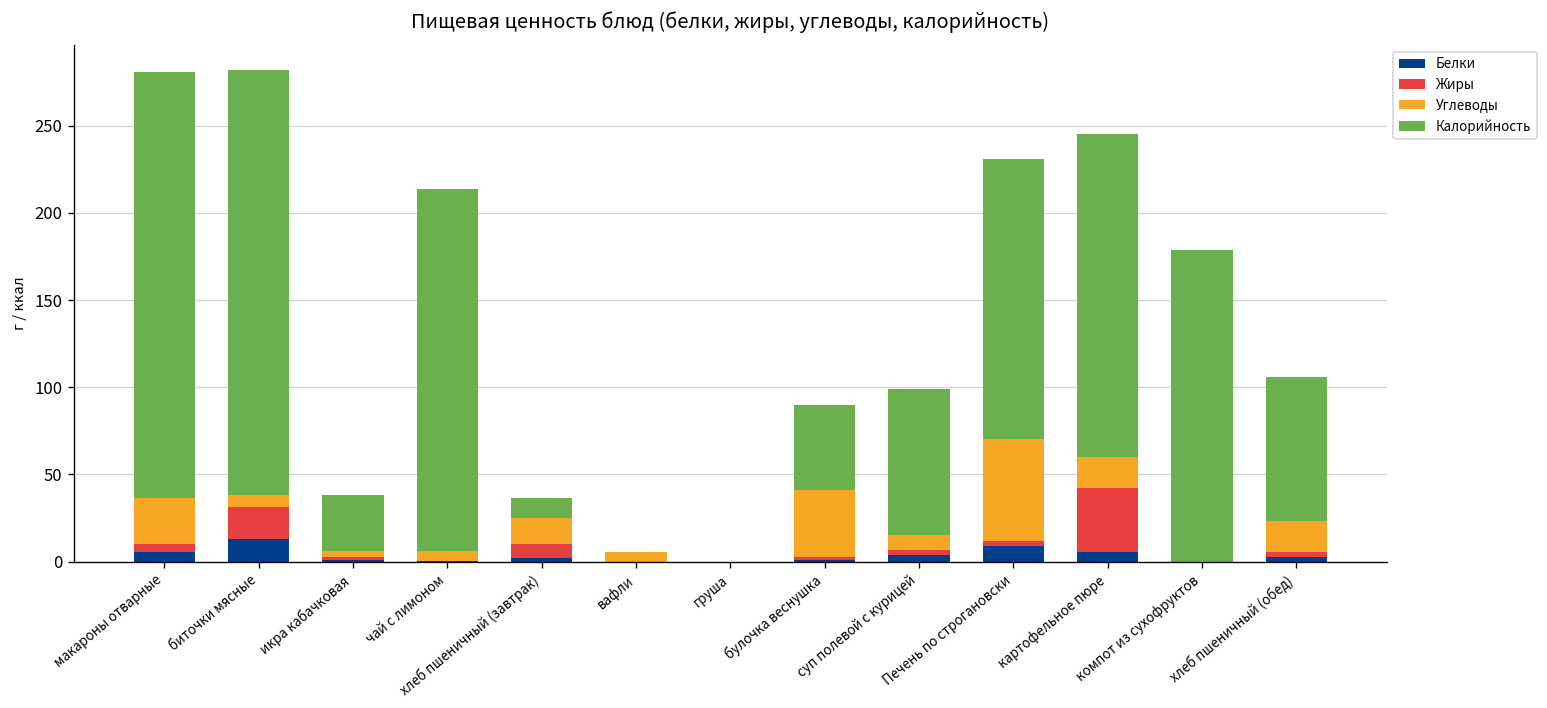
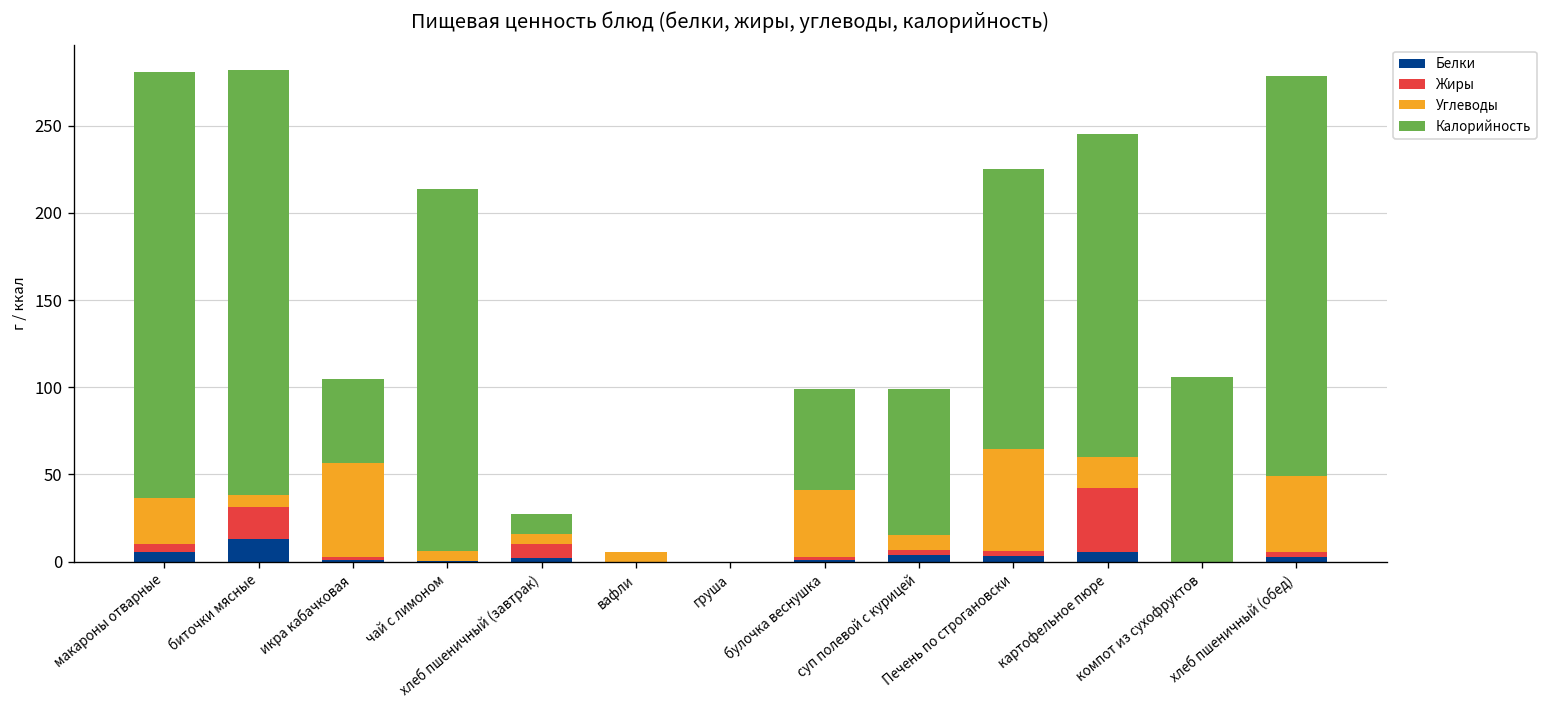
Углеводы, икра кабачковая: 3 -> 54
Калорийность, икра кабачковая: 32 -> 48
Углеводы, хлеб пшеничный (завтрак): 15 -> 6
Калорийность, булочка веснушка: 49 -> 58
Белки, Печень по строгановски: 9 -> 3
Калорийность, компот из сухофруктов: 179 -> 106
Углеводы, хлеб пшеничный (обед): 18 -> 44
Калорийность, хлеб пшеничный (обед): 83 -> 229
